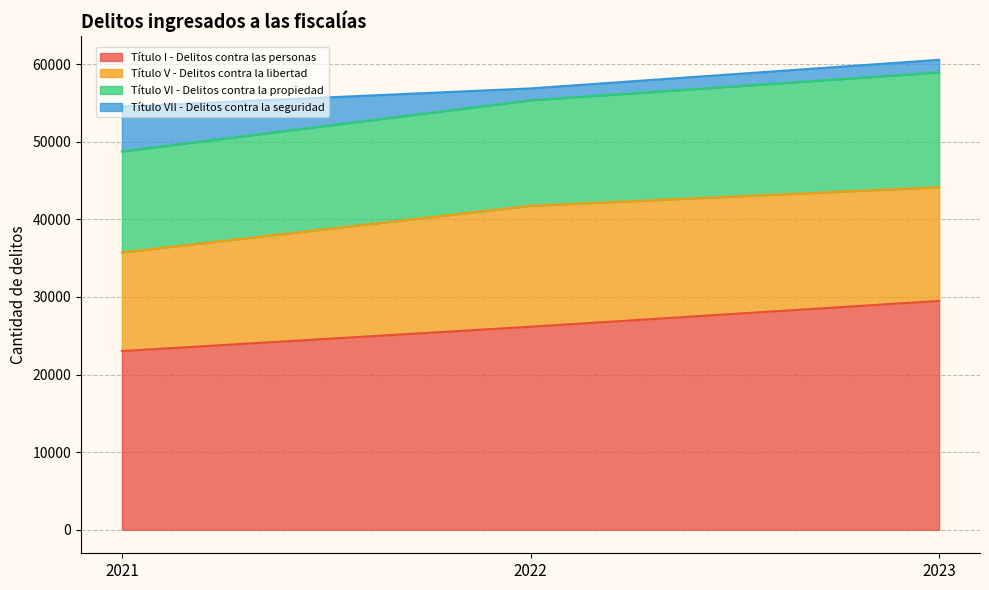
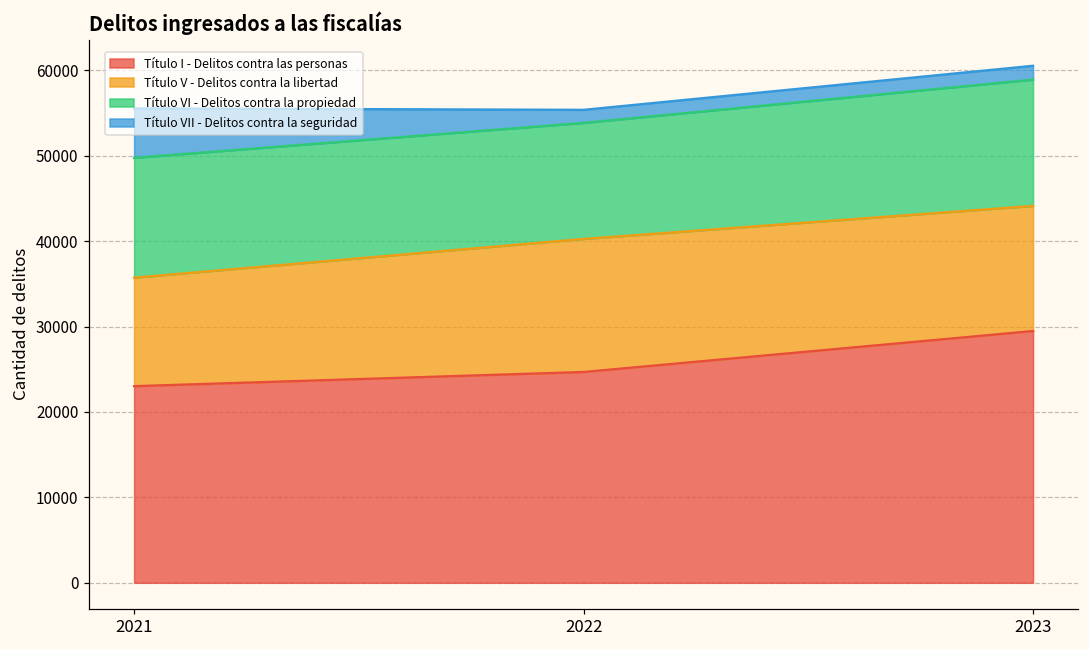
Título VI - Delitos contra la propiedad, 2021: 13000 -> 14000
Título I - Delitos contra las personas, 2022: 26000 -> 25000
